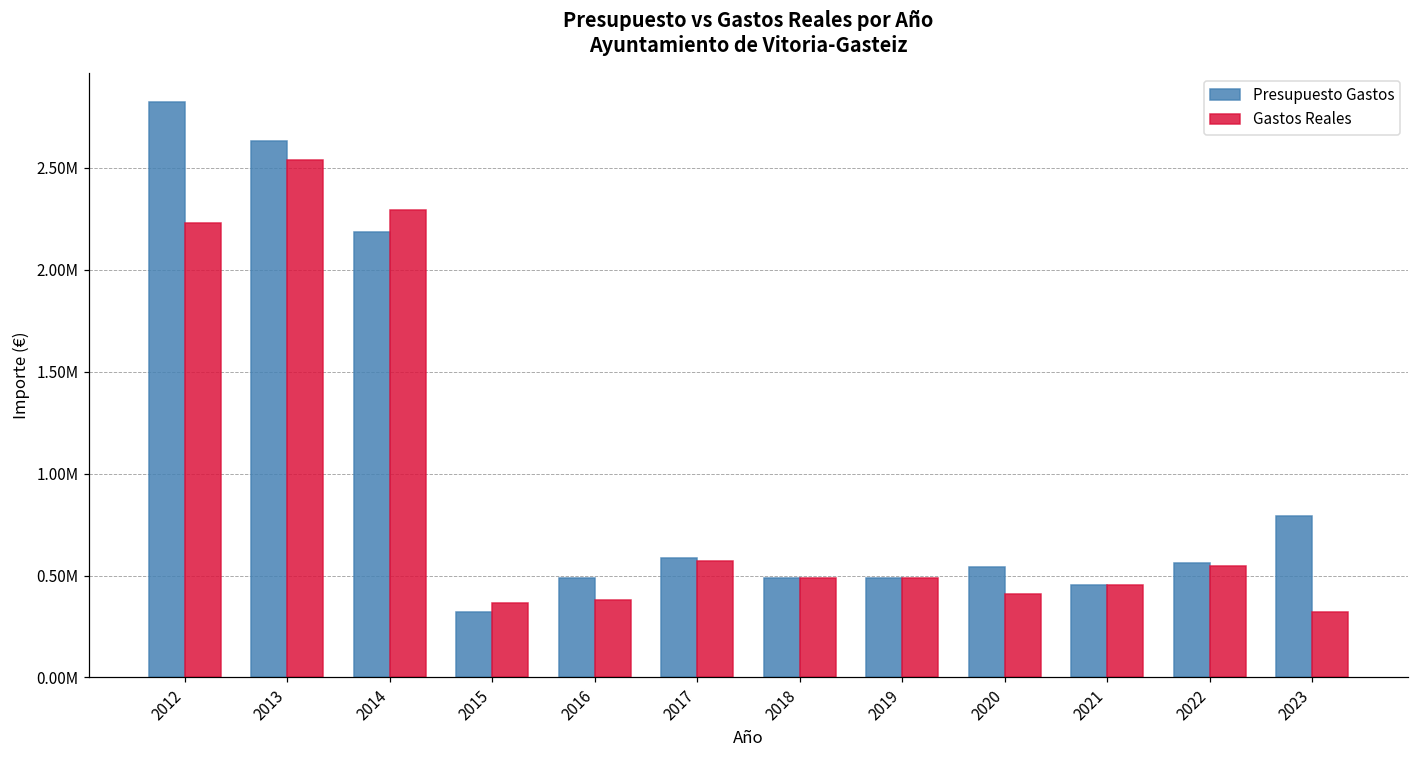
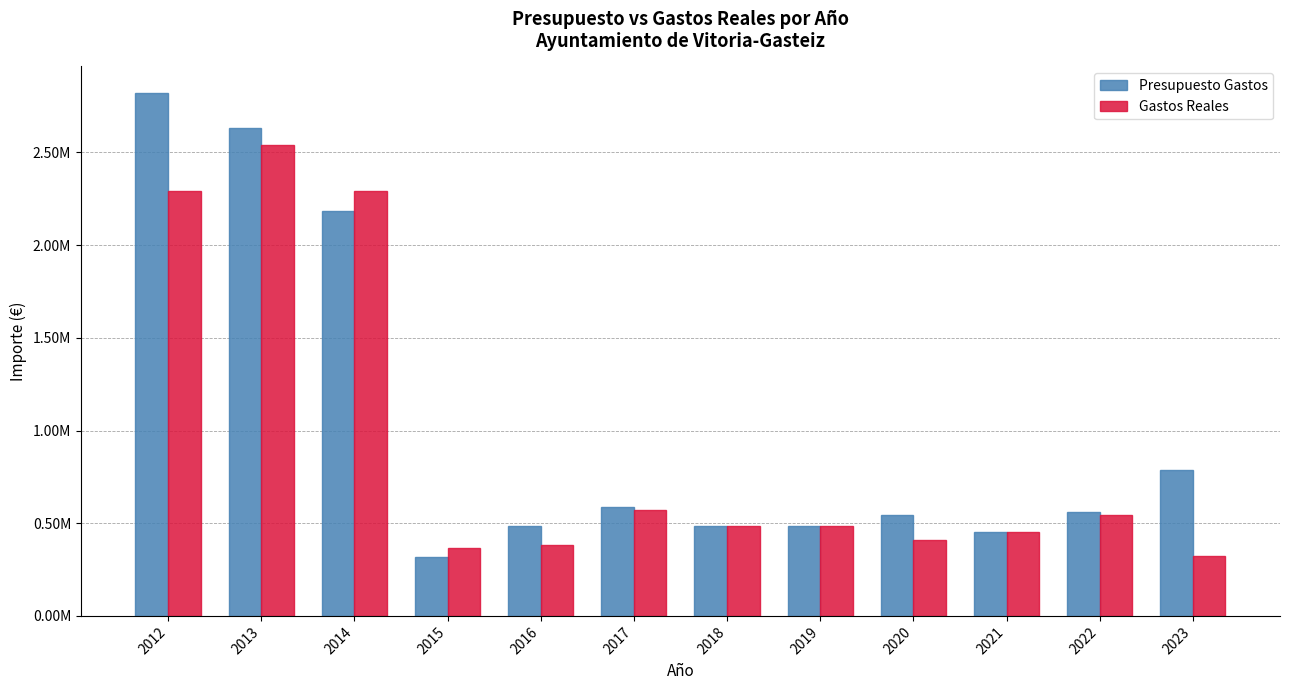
Gastos Reales, 2012: 2230000 -> 2290000
